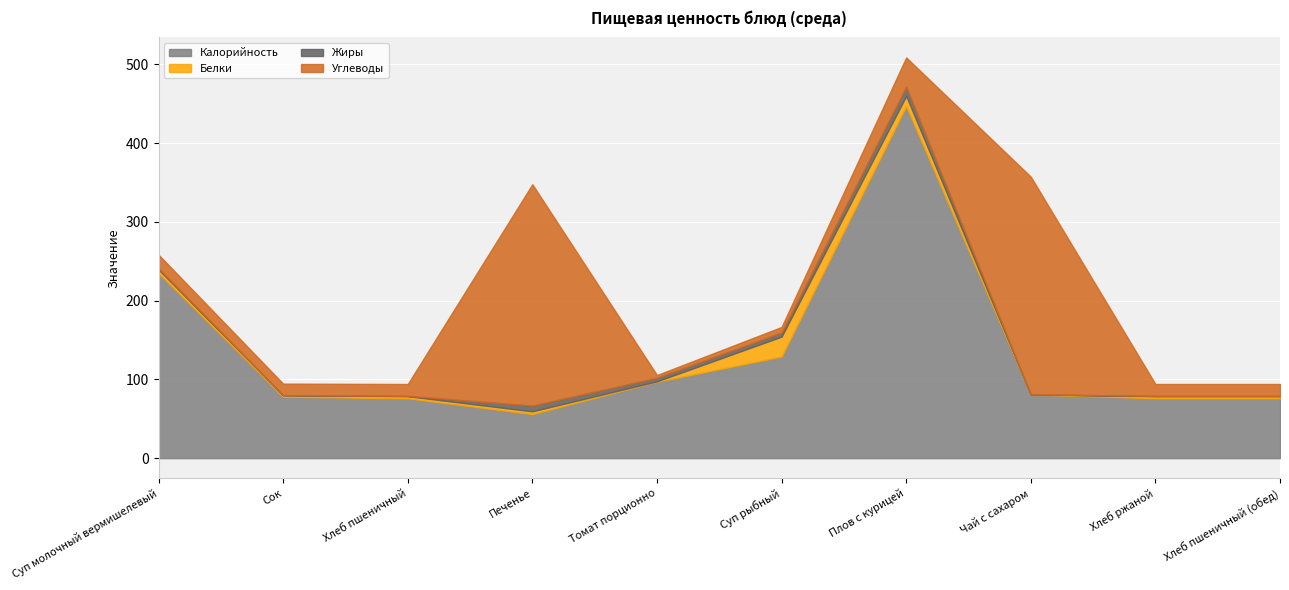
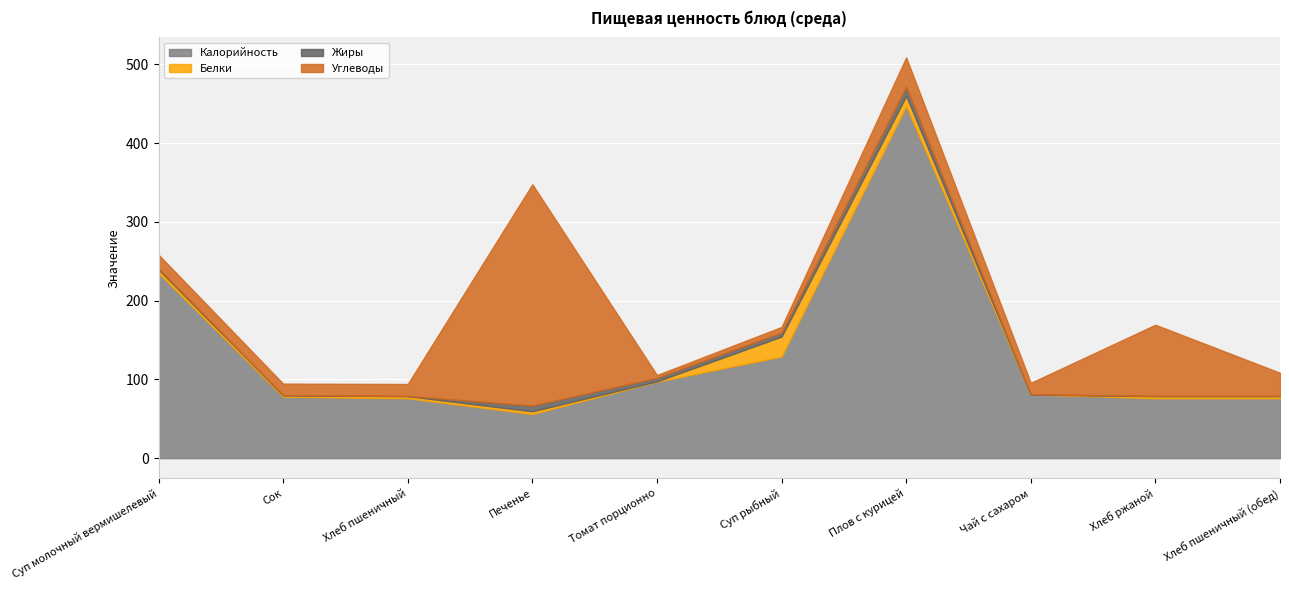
Углеводы, Чай с сахаром: 280 -> 10
Углеводы, Хлеб ржаной: 20 -> 90
Углеводы, Хлеб пшеничный (обед): 20 -> 30
